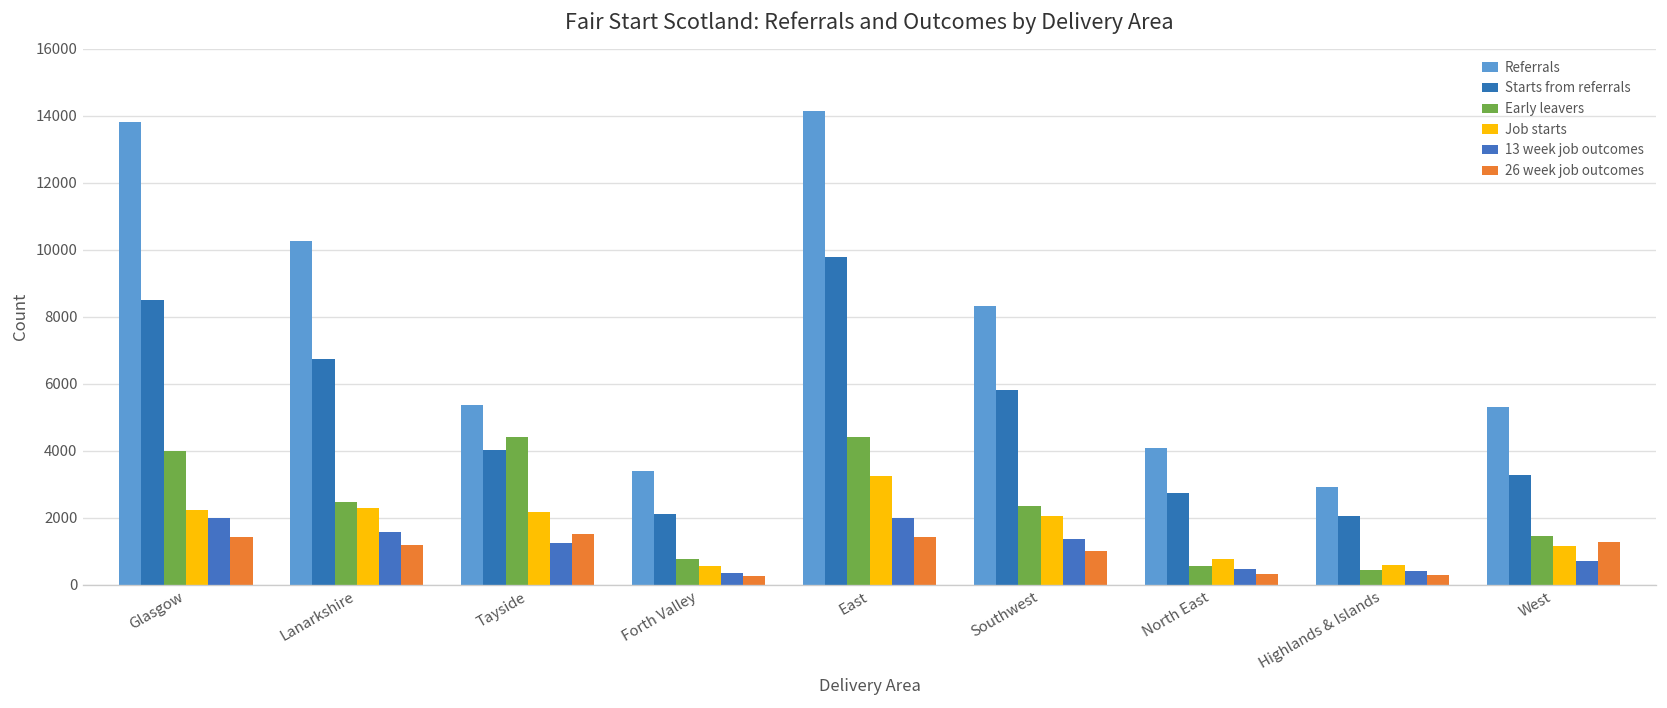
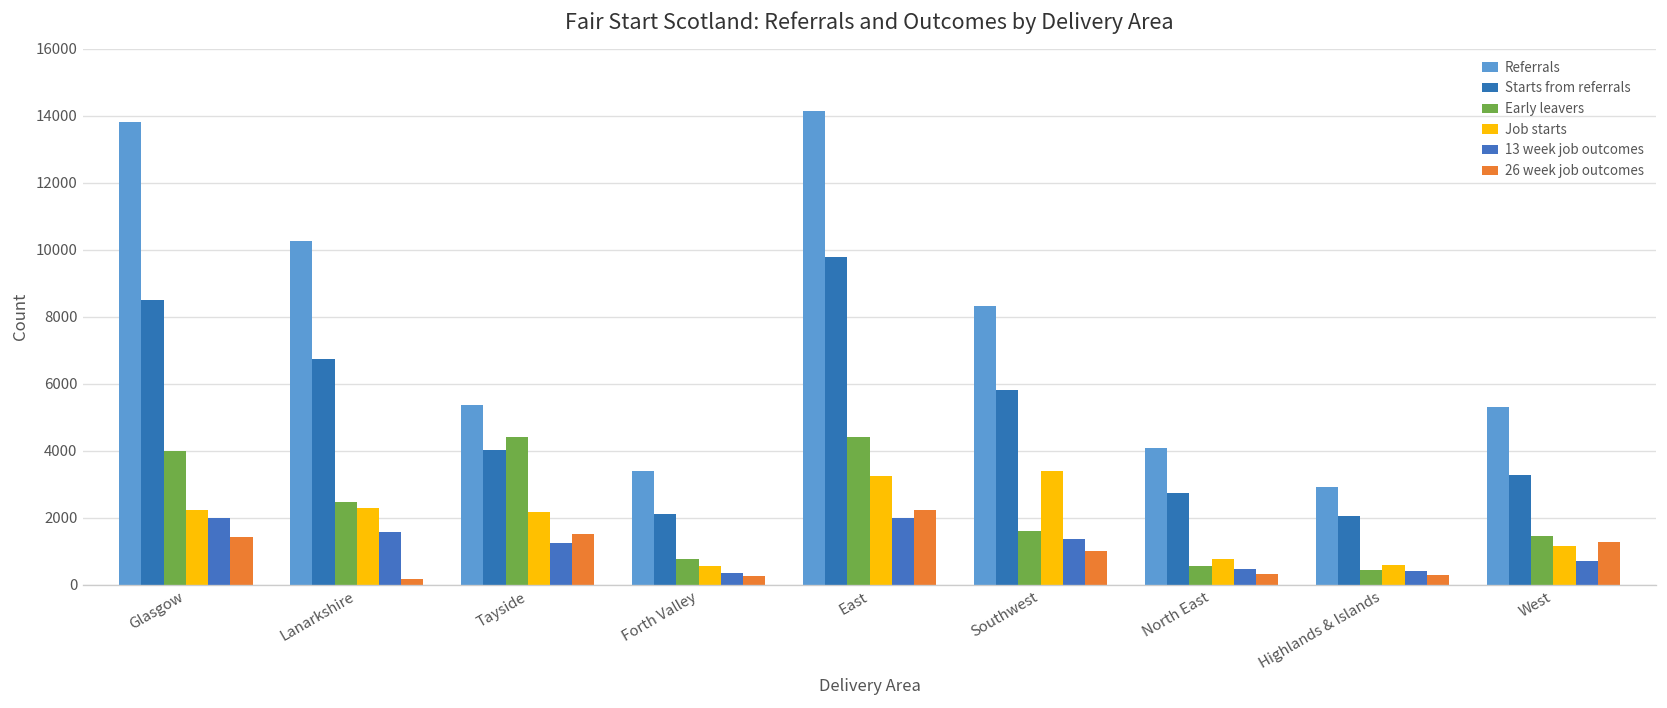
26 week job outcomes, Lanarkshire: 1200 -> 200
26 week job outcomes, East: 1400 -> 2200
Early leavers, Southwest: 2400 -> 1600
Job starts, Southwest: 2100 -> 3400
